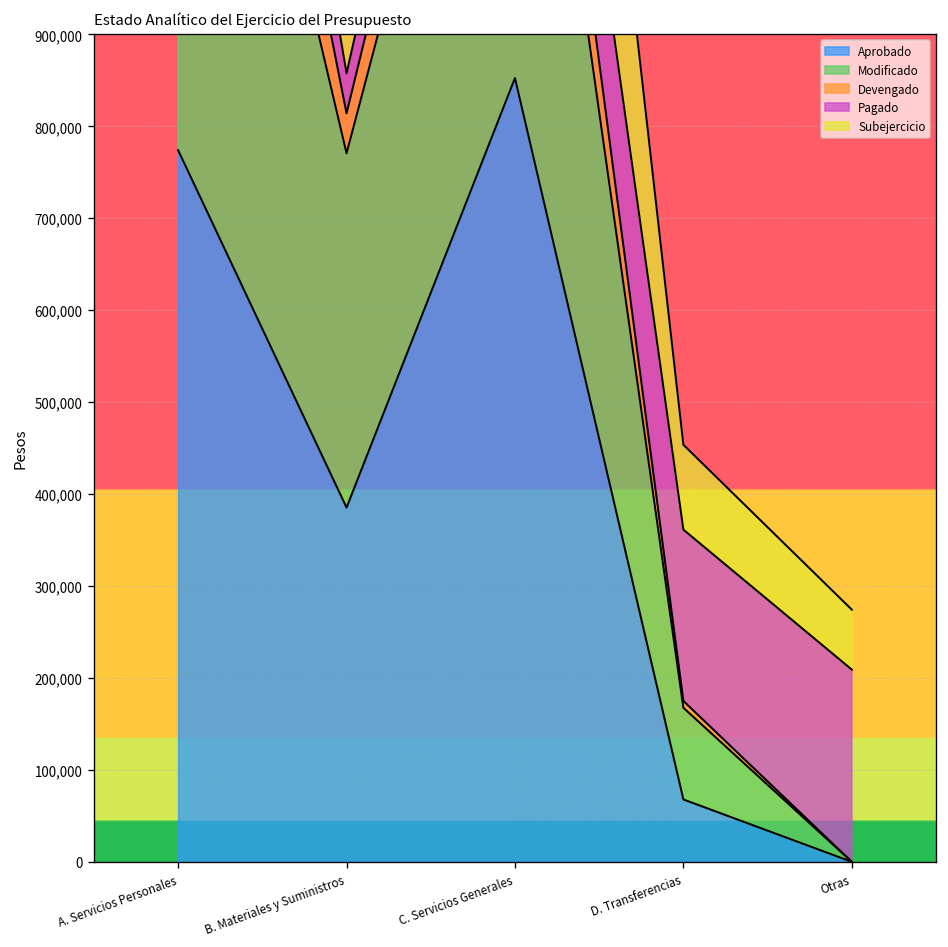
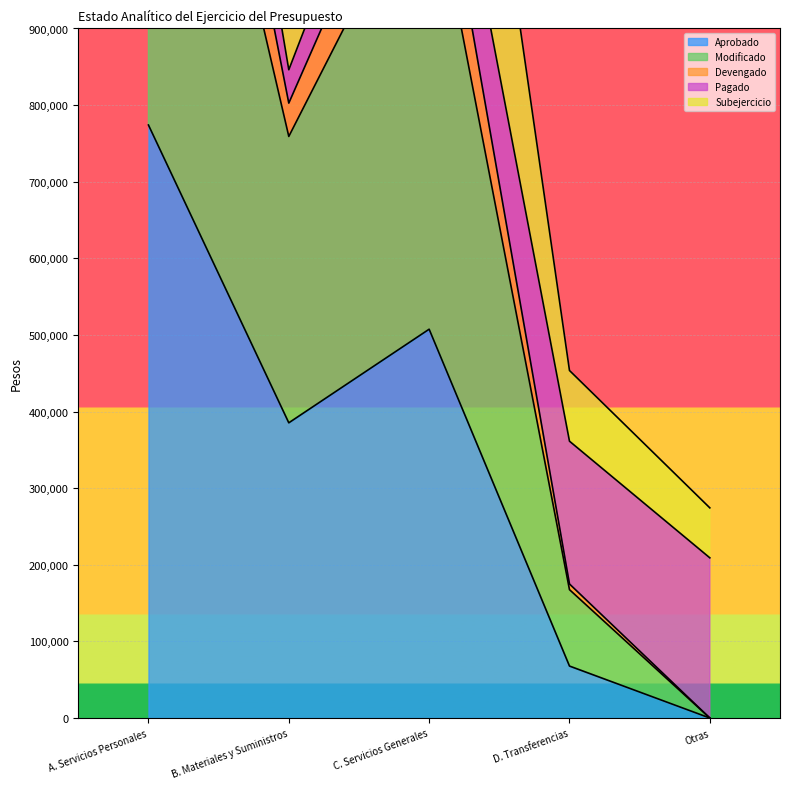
Modificado, B. Materiales y Suministros: 390,000 -> 370,000
Aprobado, C. Servicios Generales: 850,000 -> 510,000
